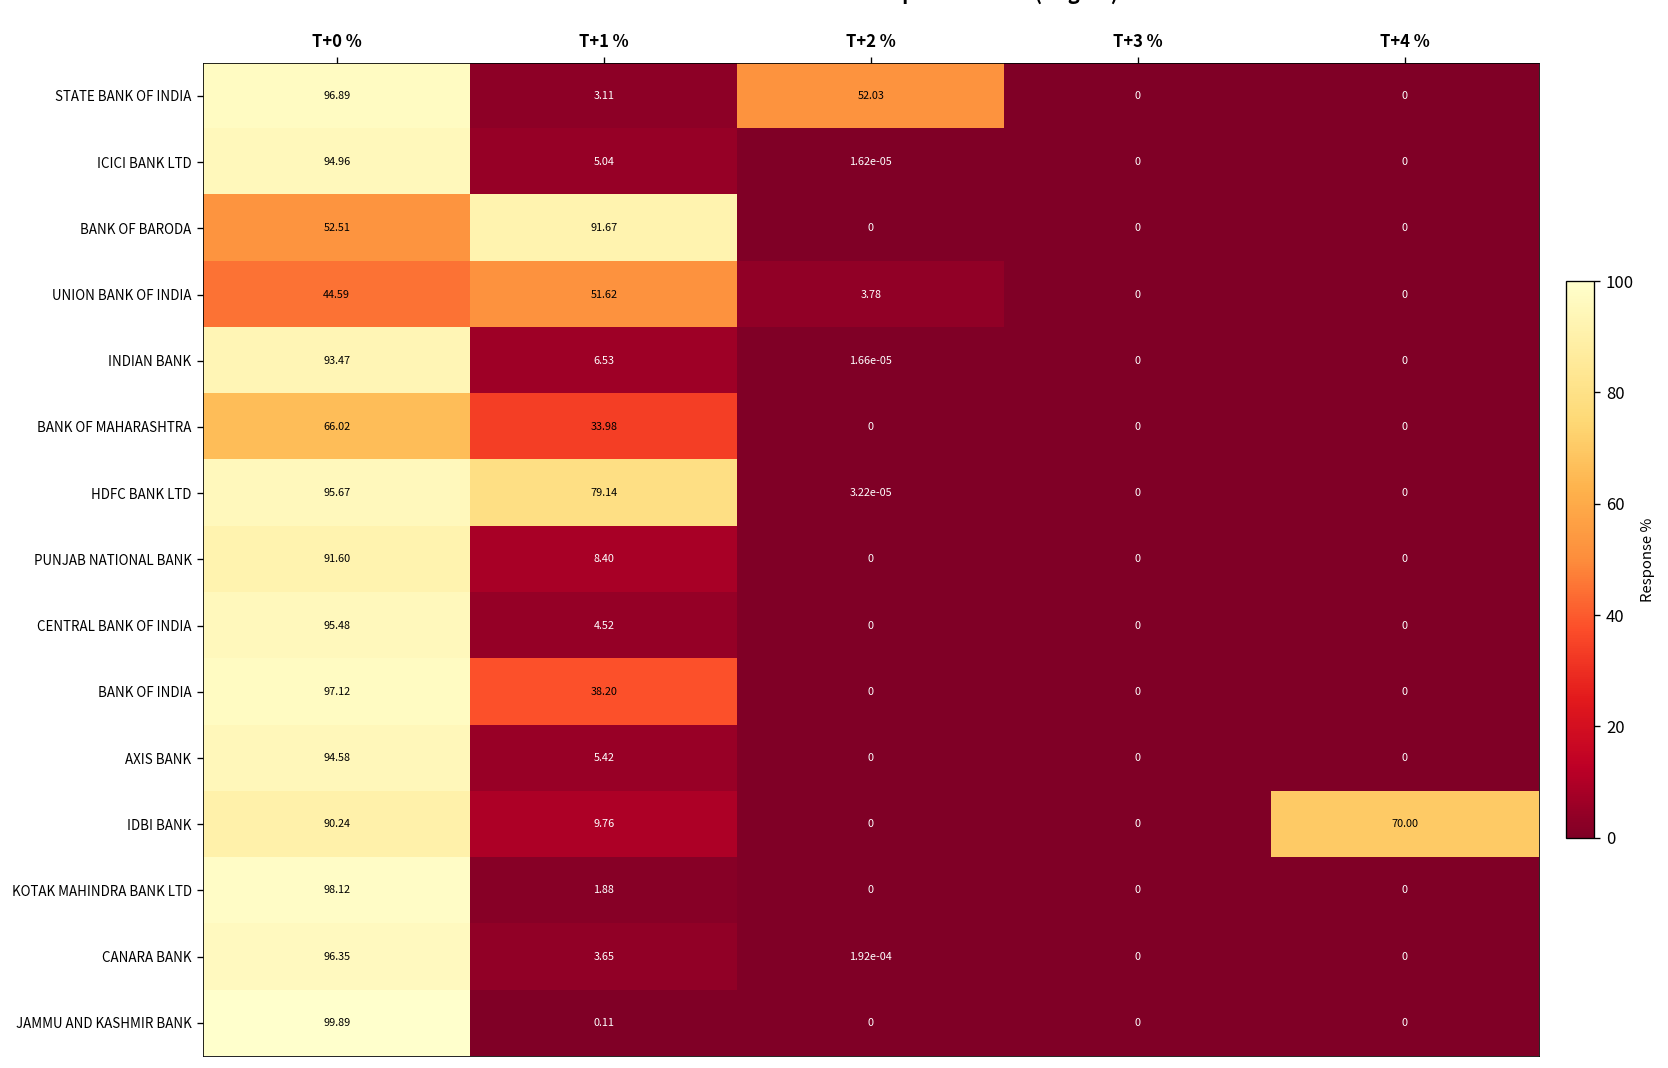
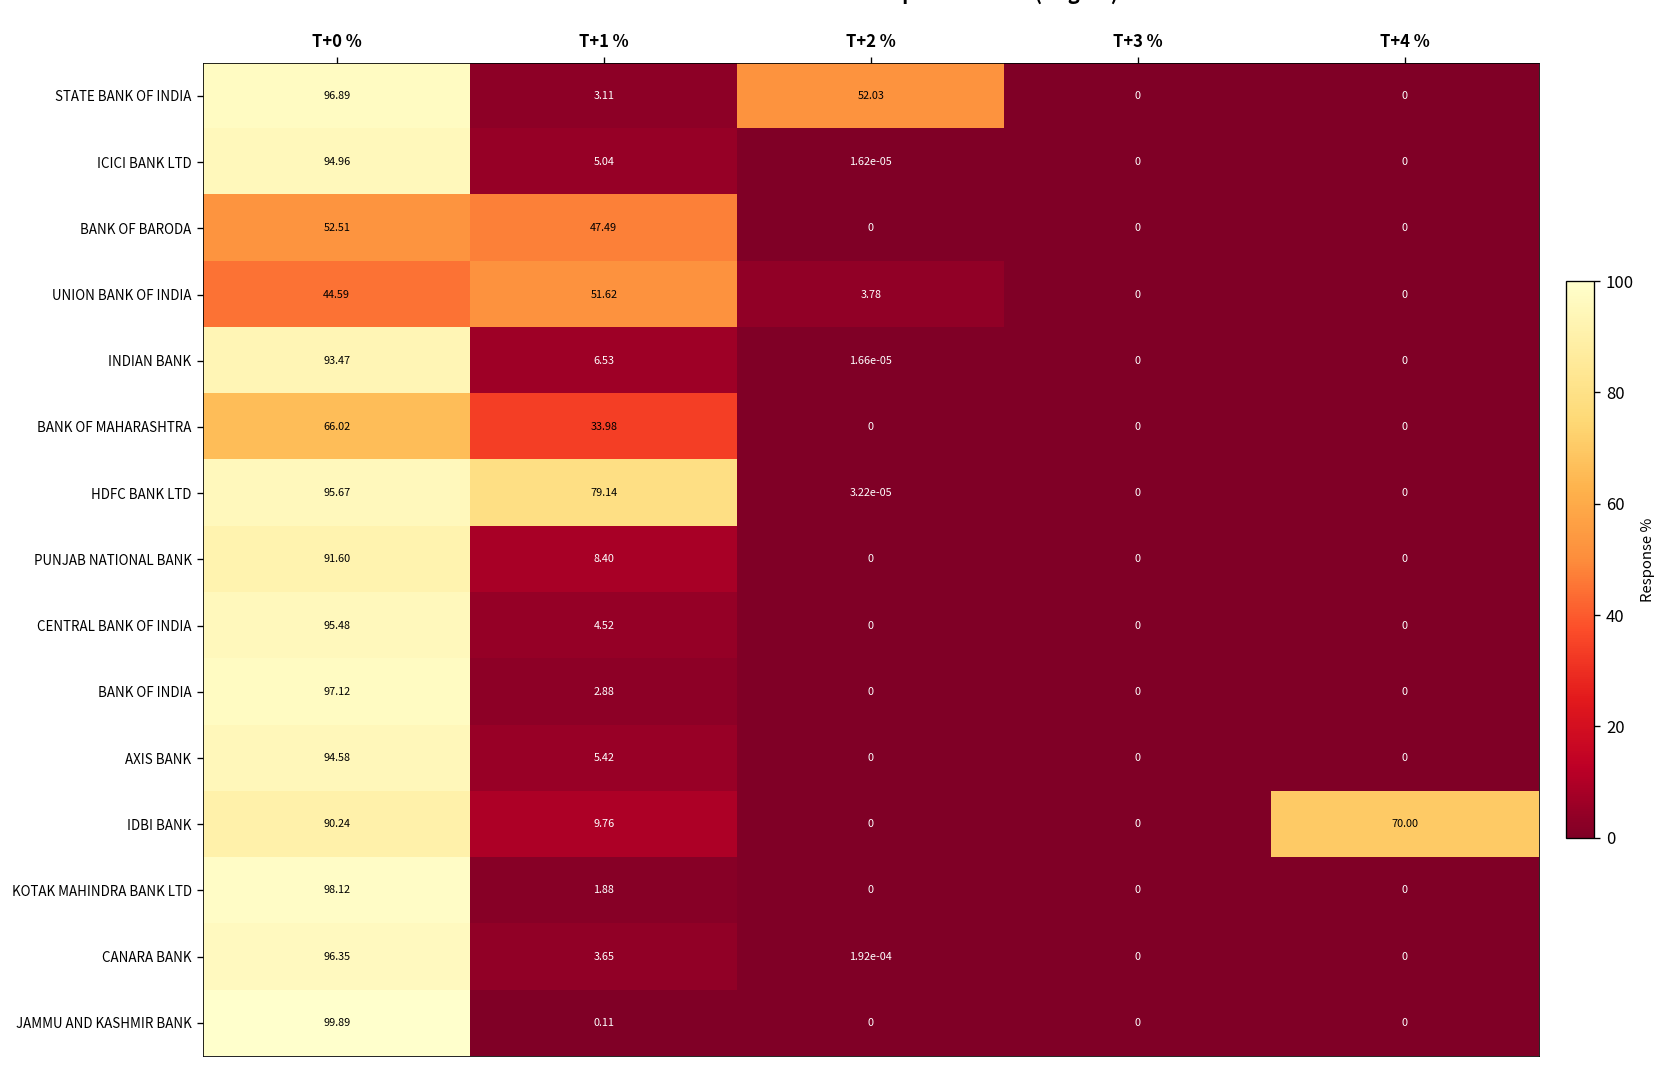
BANK OF BARODA, T+1 %: 91.67 -> 47.49
BANK OF INDIA, T+1 %: 38.20 -> 2.88
